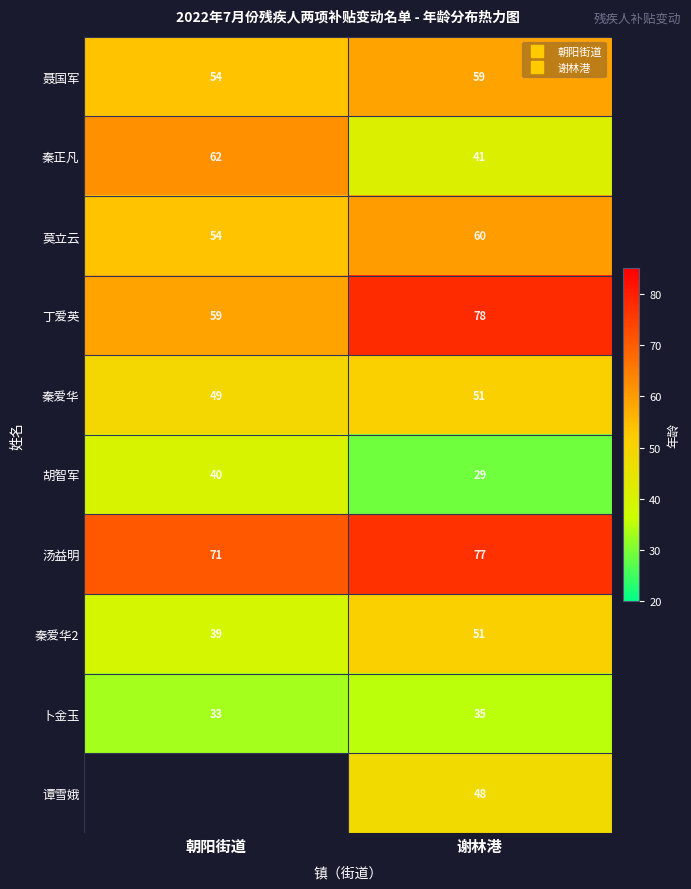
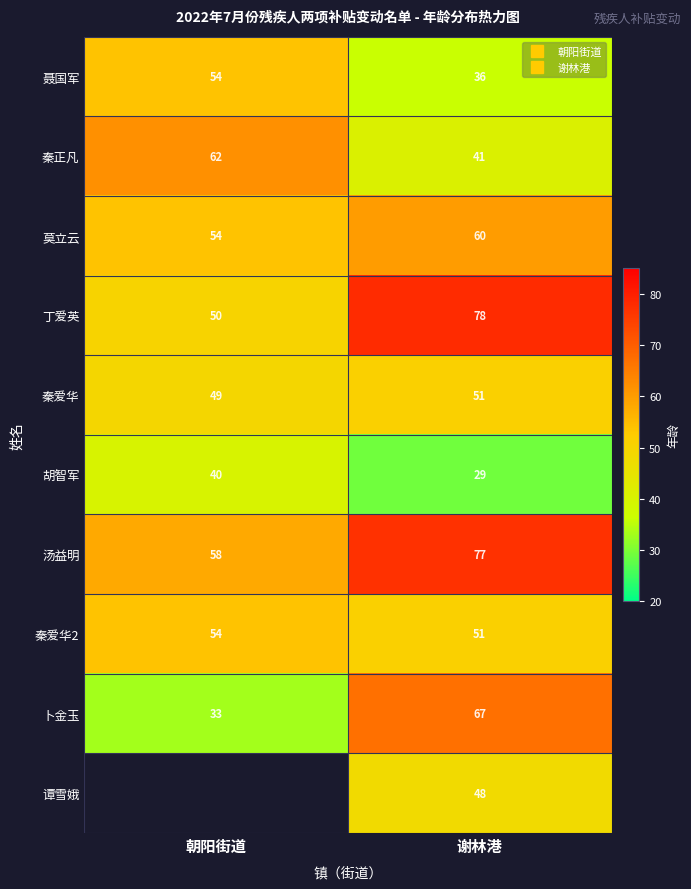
聂国军, 谢林港: 59 -> 36
丁爱英, 朝阳街道: 59 -> 50
汤益明, 朝阳街道: 71 -> 58
秦爱华2, 朝阳街道: 39 -> 54
卜金玉, 谢林港: 35 -> 67
